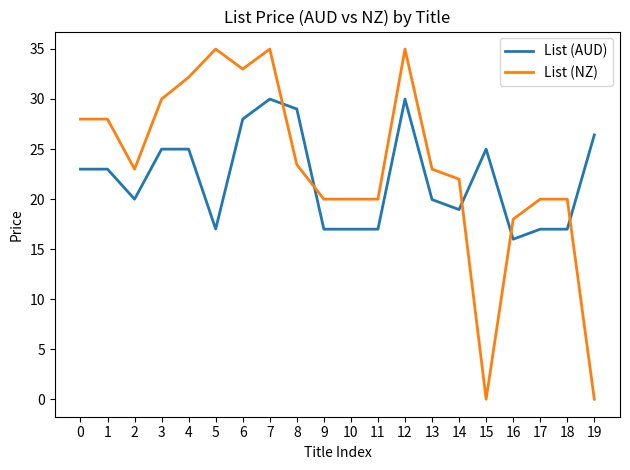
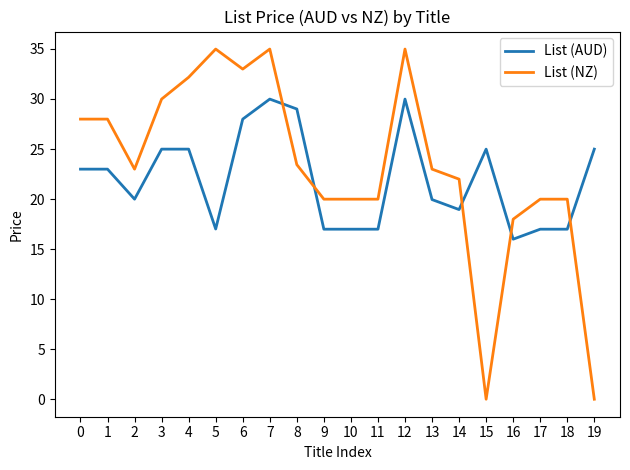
List (AUD), 19: 26.4 -> 25.0
